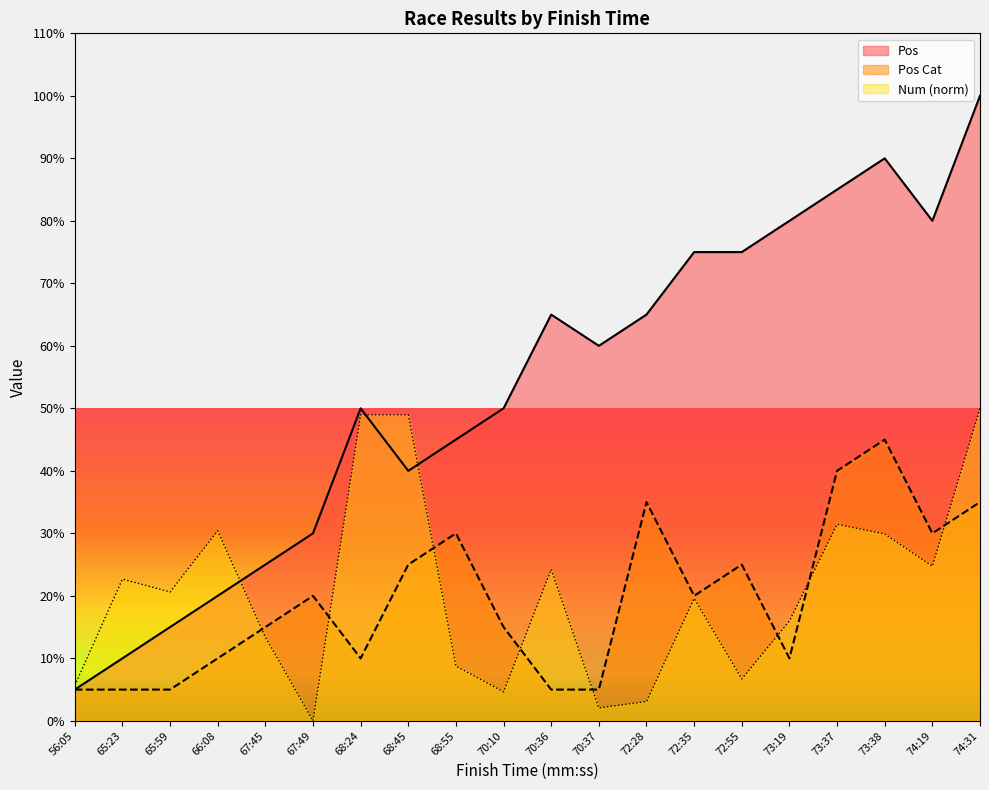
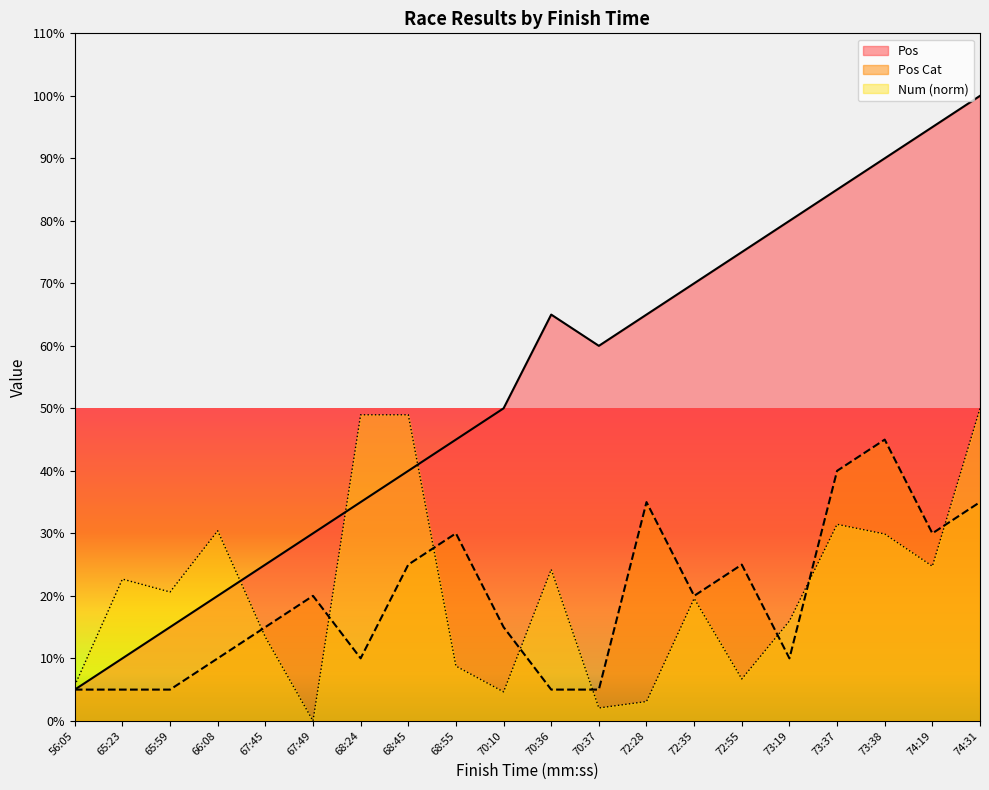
Pos, 68:24: 50% -> 35%
Pos, 72:35: 75% -> 70%
Pos, 74:19: 80% -> 95%
